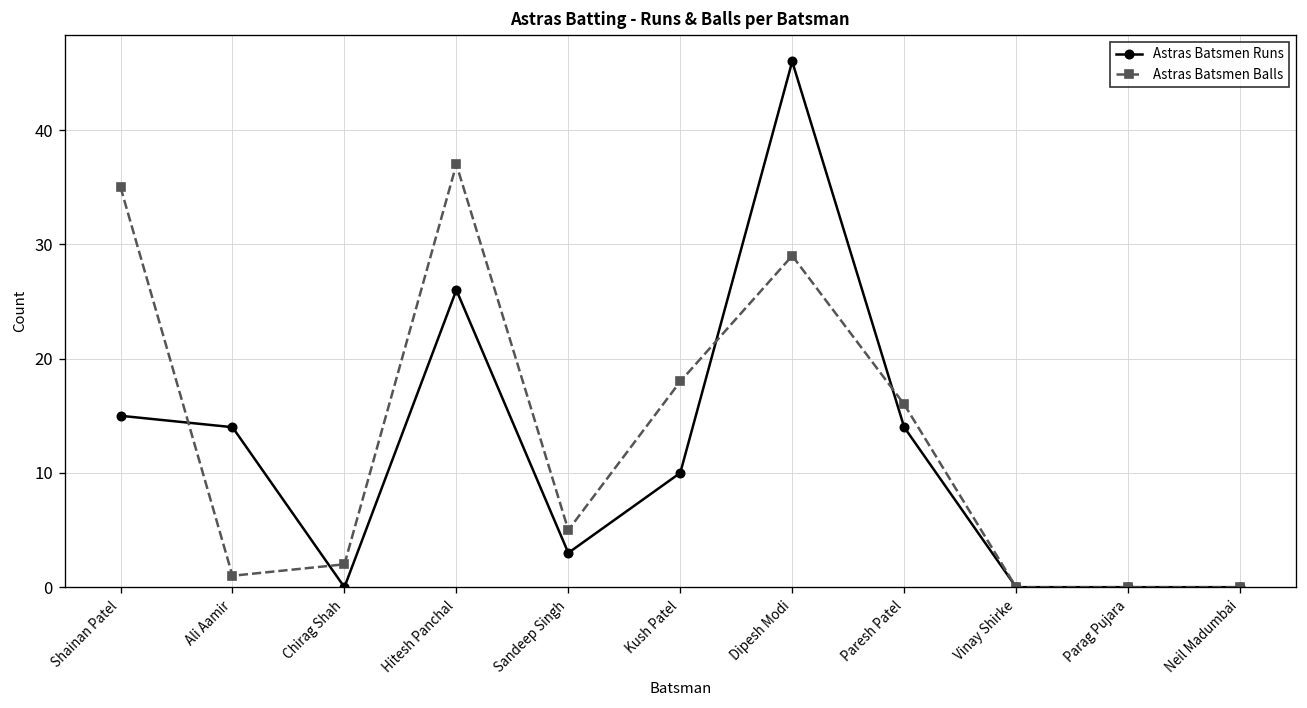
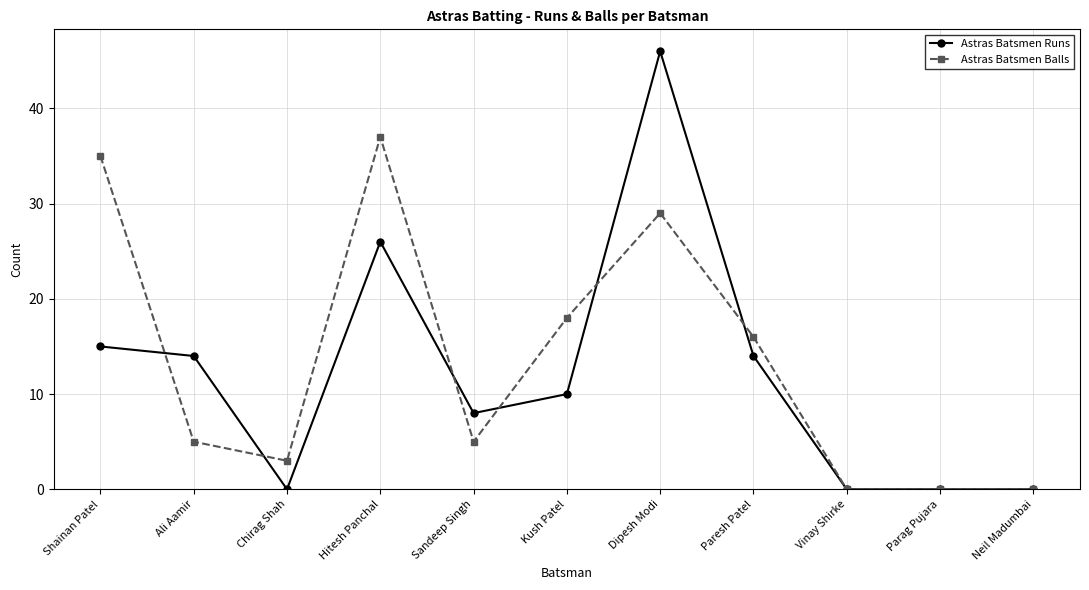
Astras Batsmen Balls, Ali Aamir: 1 -> 5
Astras Batsmen Balls, Chirag Shah: 2 -> 3
Astras Batsmen Runs, Sandeep Singh: 3 -> 8
